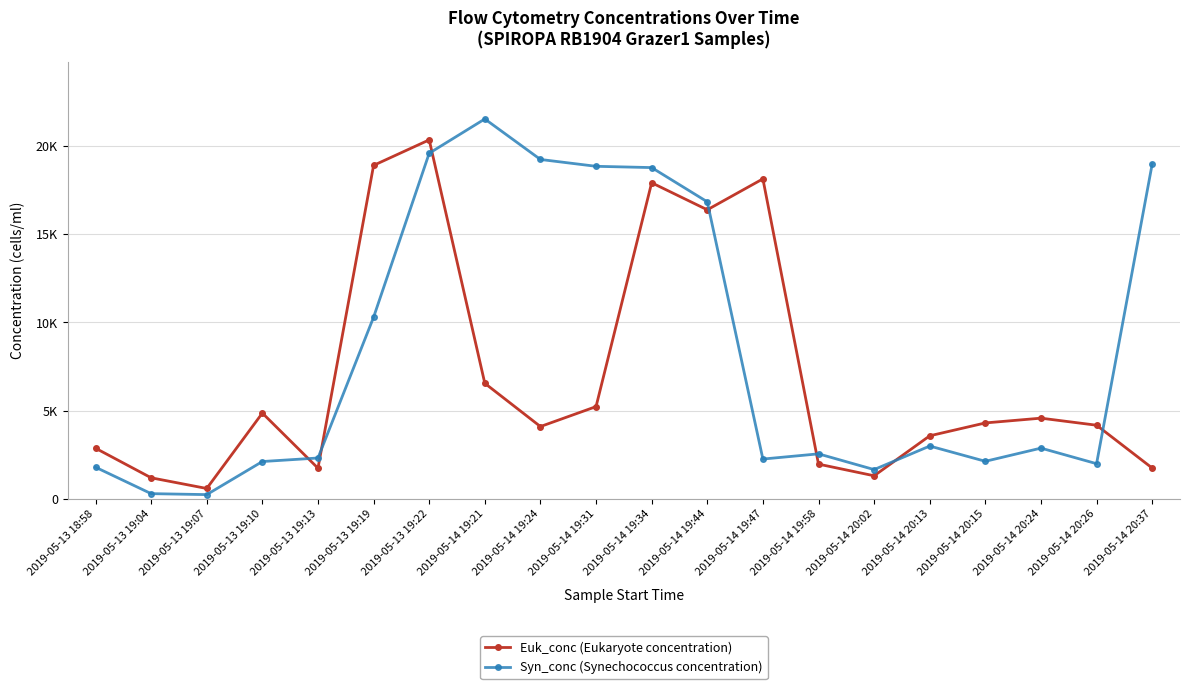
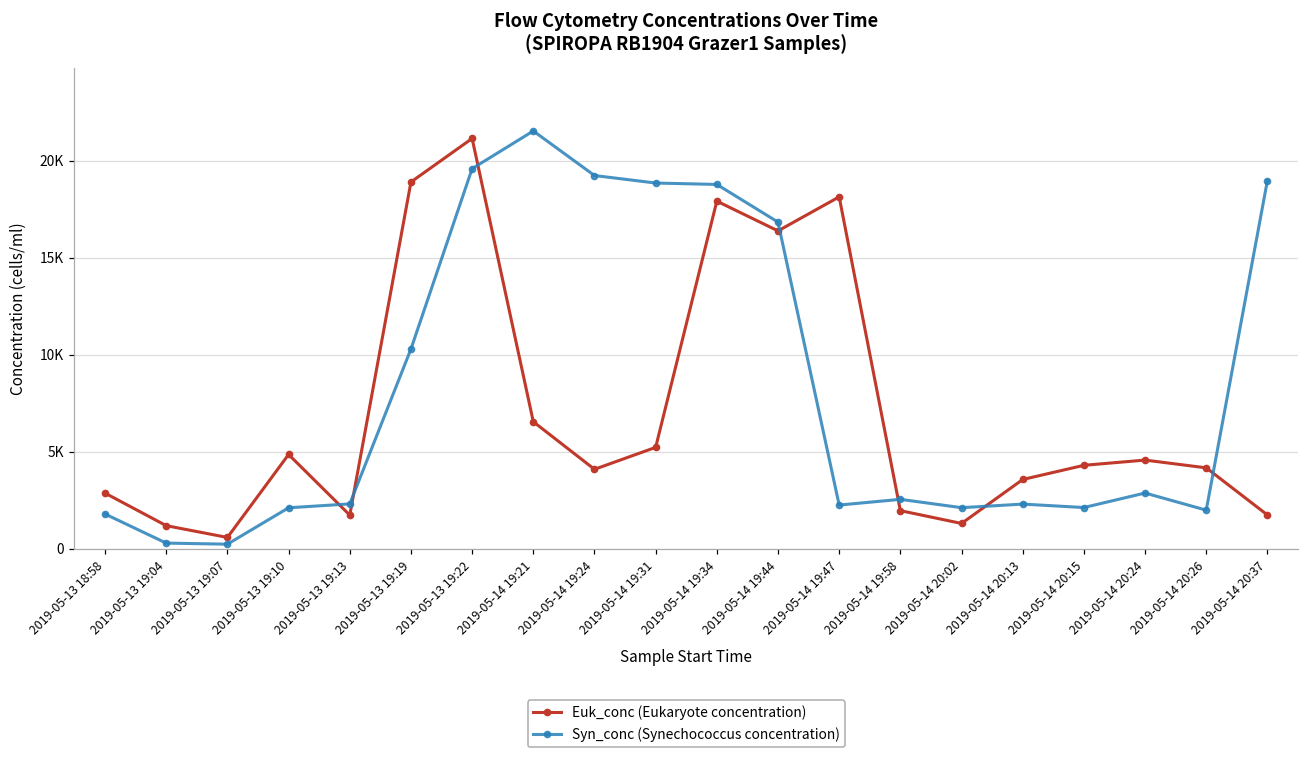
Euk_conc (Eukaryote concentration), 2019-05-13 19:22: 20300 -> 21100
Syn_conc (Synechococcus concentration), 2019-05-14 20:02: 1700 -> 2100
Syn_conc (Synechococcus concentration), 2019-05-14 20:13: 3000 -> 2300
